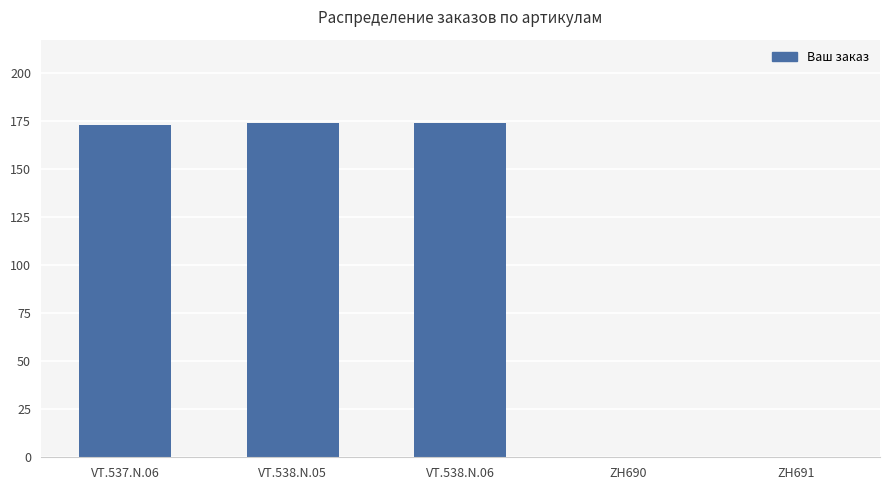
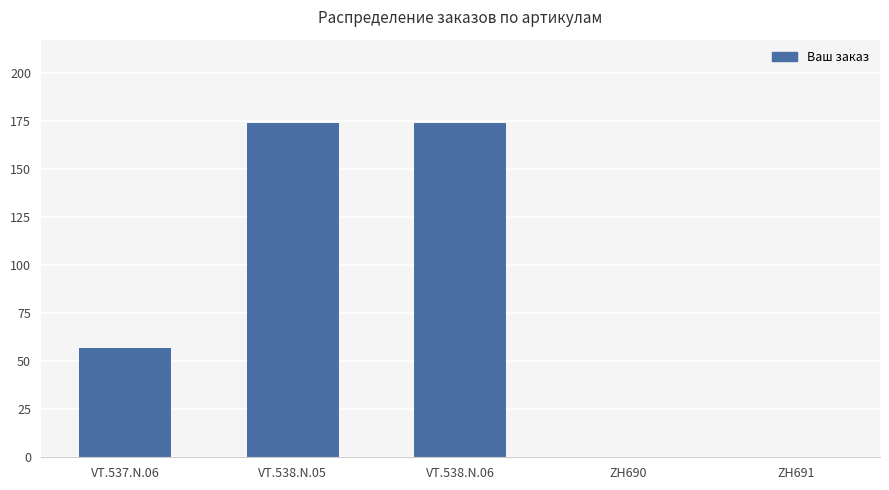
VT.537.N.06: 173 -> 57
